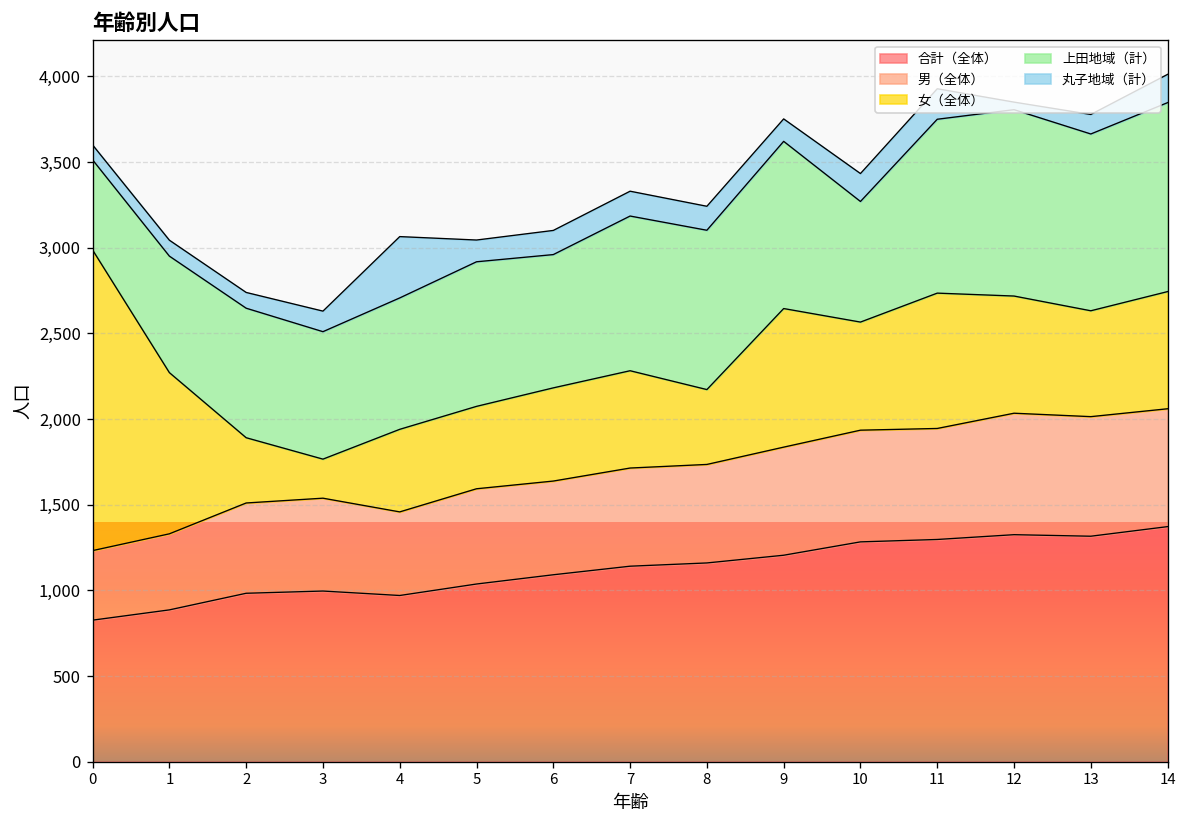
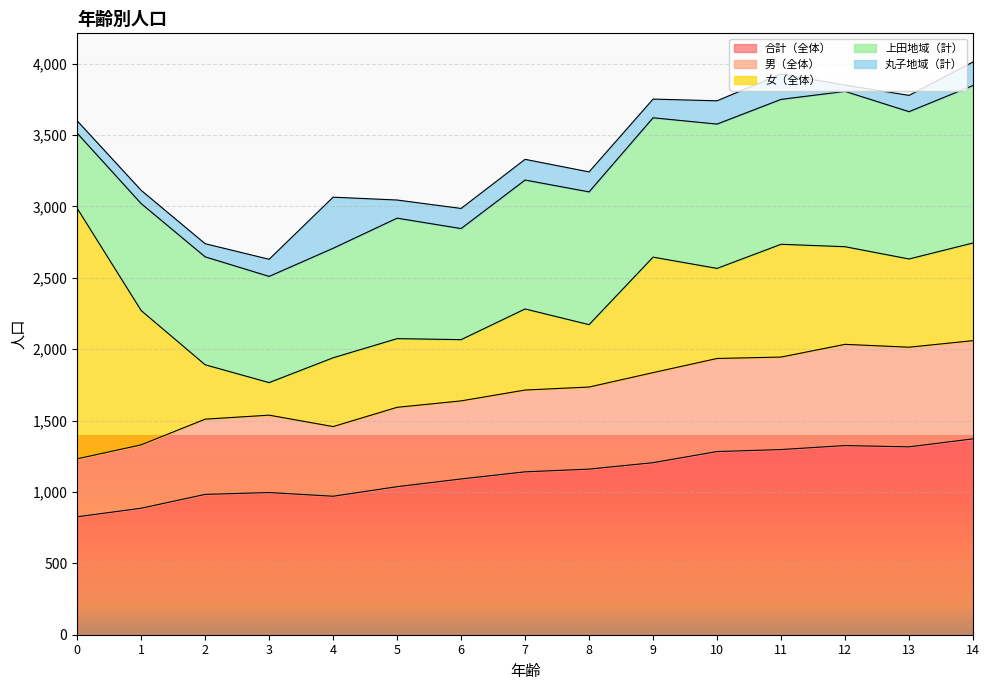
上田地域（計）, 1: 680 -> 750
女（全体）, 6: 540 -> 430
上田地域（計）, 10: 700 -> 1,010
